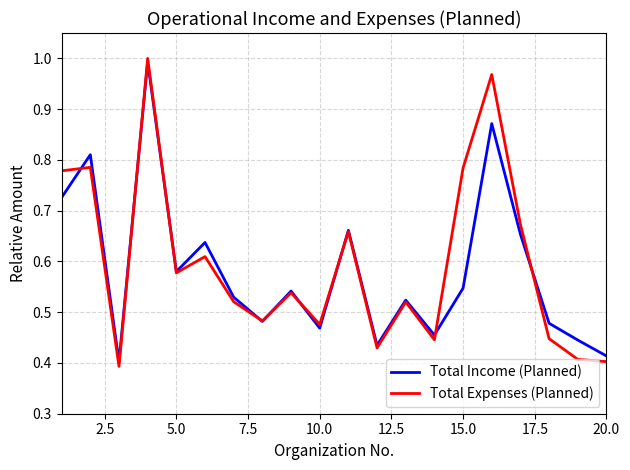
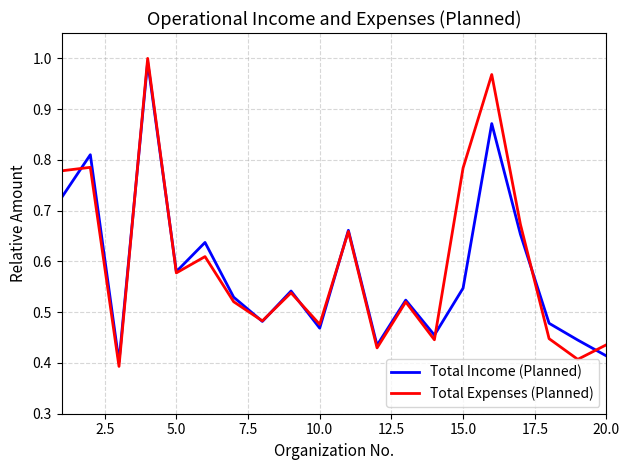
Total Expenses (Planned), 20.0: 0.40 -> 0.44
